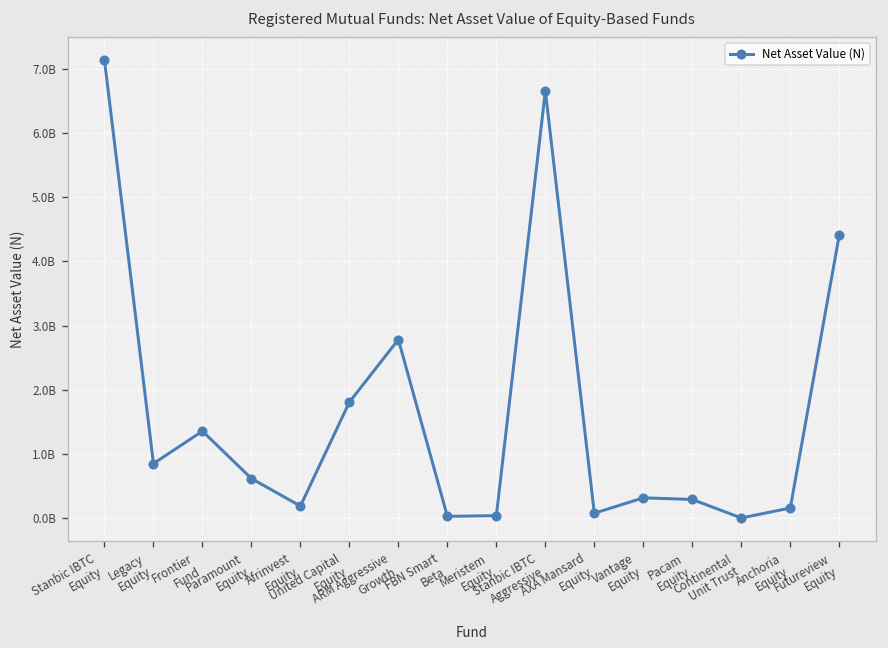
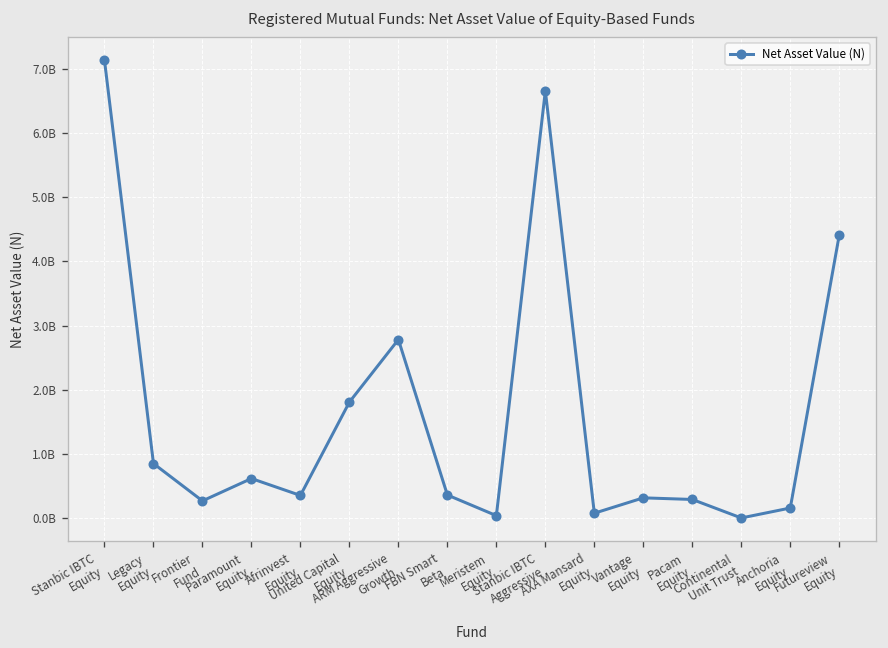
Frontier Fund: 1400000000 -> 300000000
Afrinvest Equity: 200000000 -> 400000000
FBN Smart Beta: 0 -> 400000000
